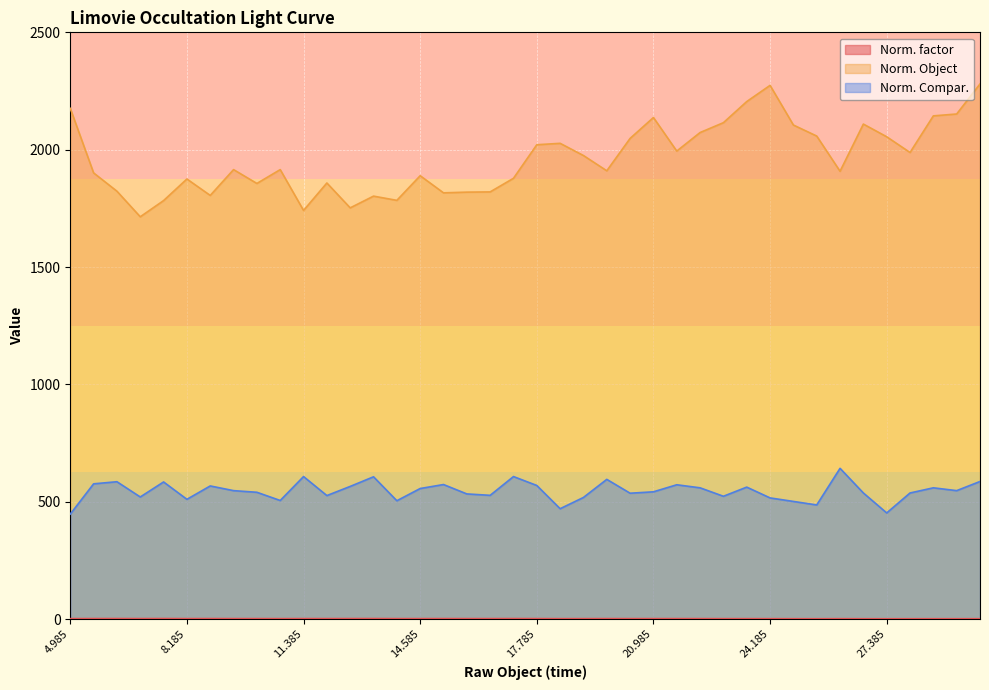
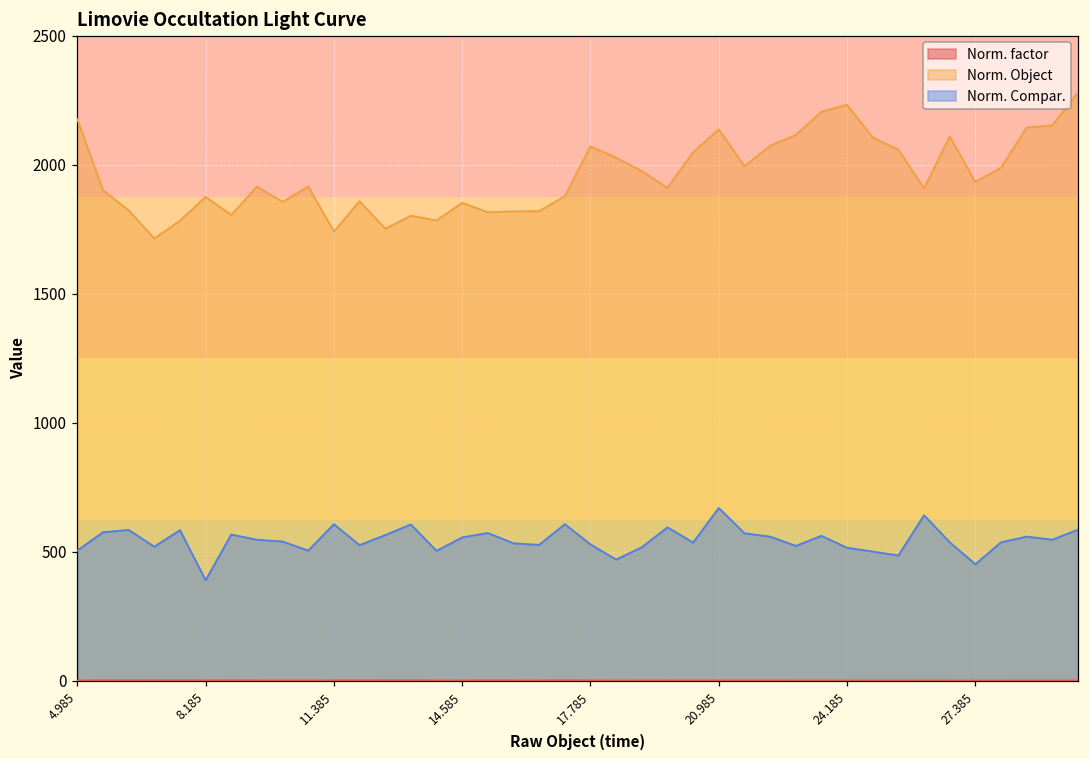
Norm. Compar., 4.985: 450 -> 510
Norm. Compar., 8.185: 510 -> 390
Norm. Object, 14.585: 1890 -> 1850
Norm. Object, 17.785: 2020 -> 2070
Norm. Compar., 17.785: 570 -> 530
Norm. Compar., 20.985: 540 -> 670
Norm. Object, 24.185: 2270 -> 2230
Norm. Object, 27.385: 2060 -> 1930
